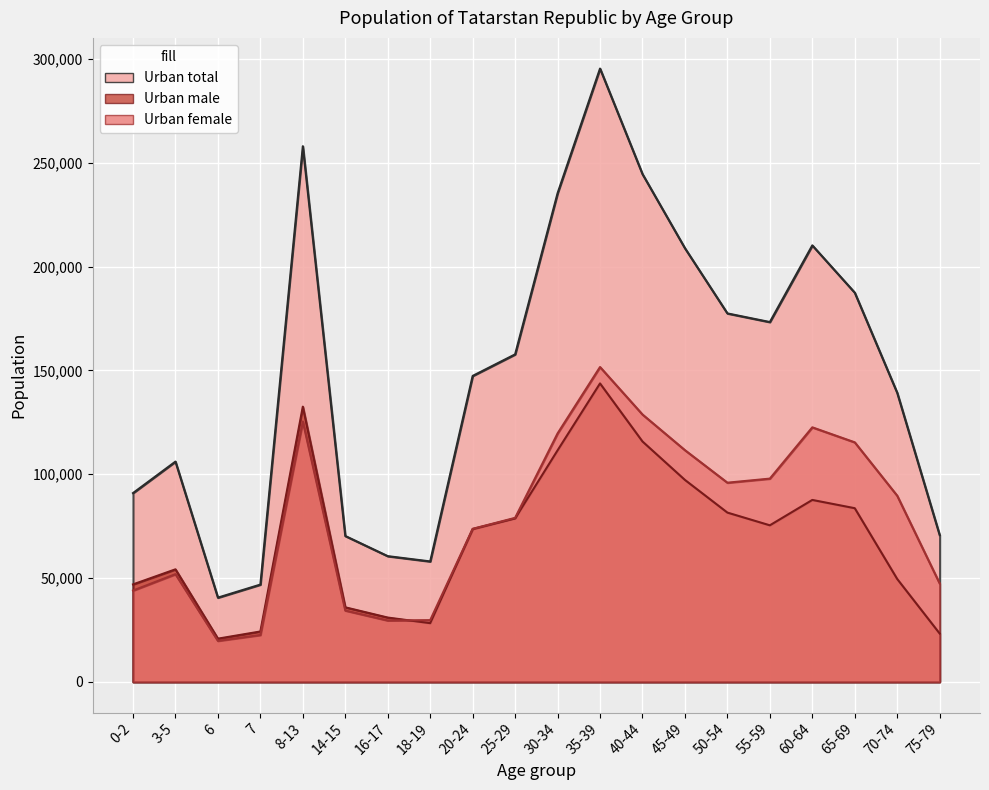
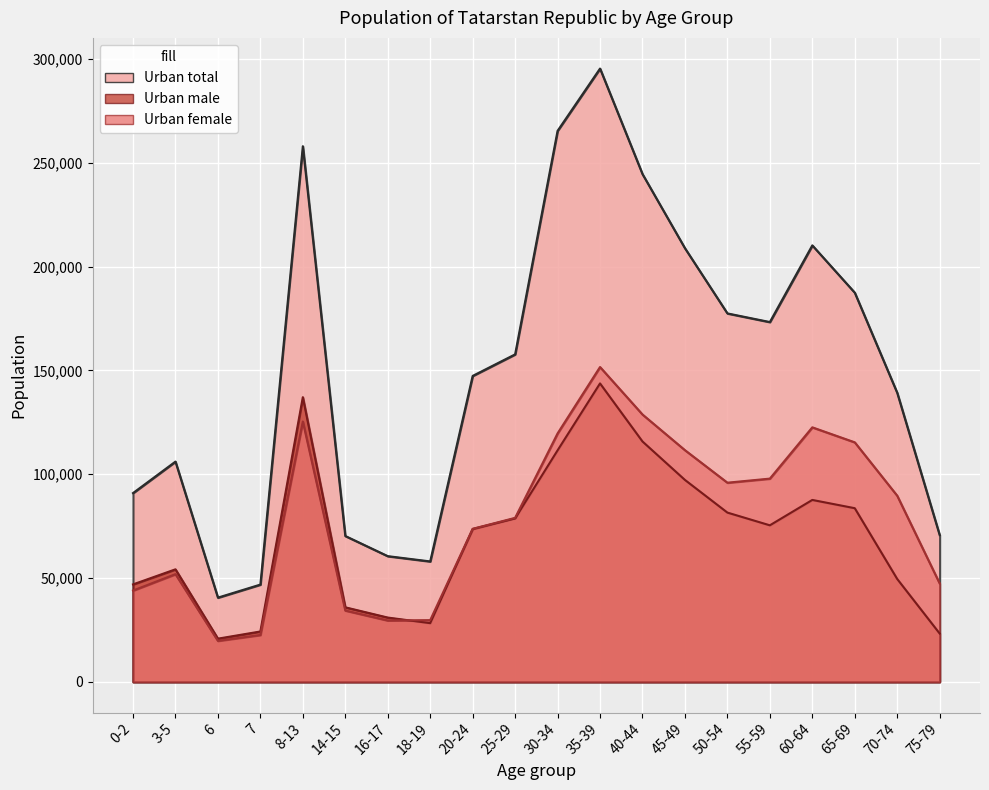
Urban male, 8-13: 133,000 -> 137,000
Urban total, 30-34: 235,000 -> 265,000
